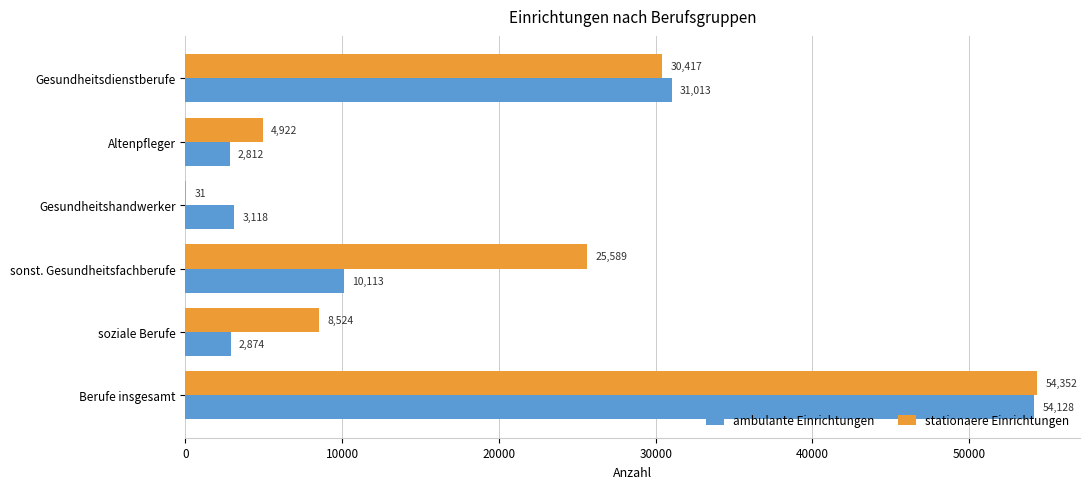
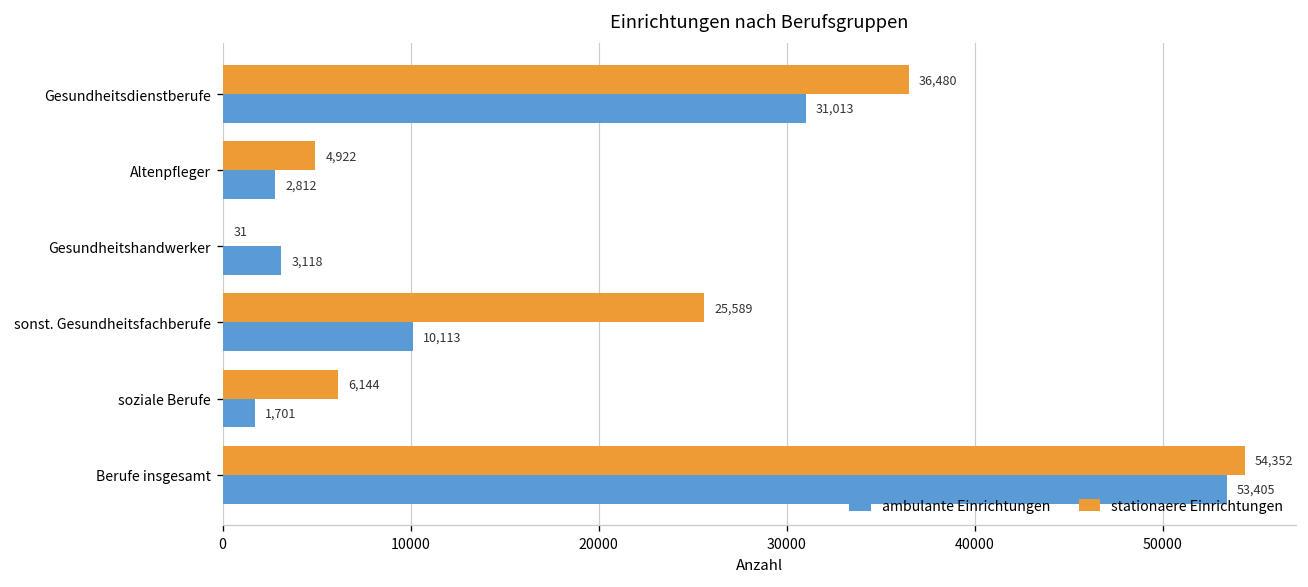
stationaere Einrichtungen, Gesundheitsdienstberufe: 30,417 -> 36,480
stationaere Einrichtungen, soziale Berufe: 8,524 -> 6,144
ambulante Einrichtungen, soziale Berufe: 2,874 -> 1,701
ambulante Einrichtungen, Berufe insgesamt: 54,128 -> 53,405
